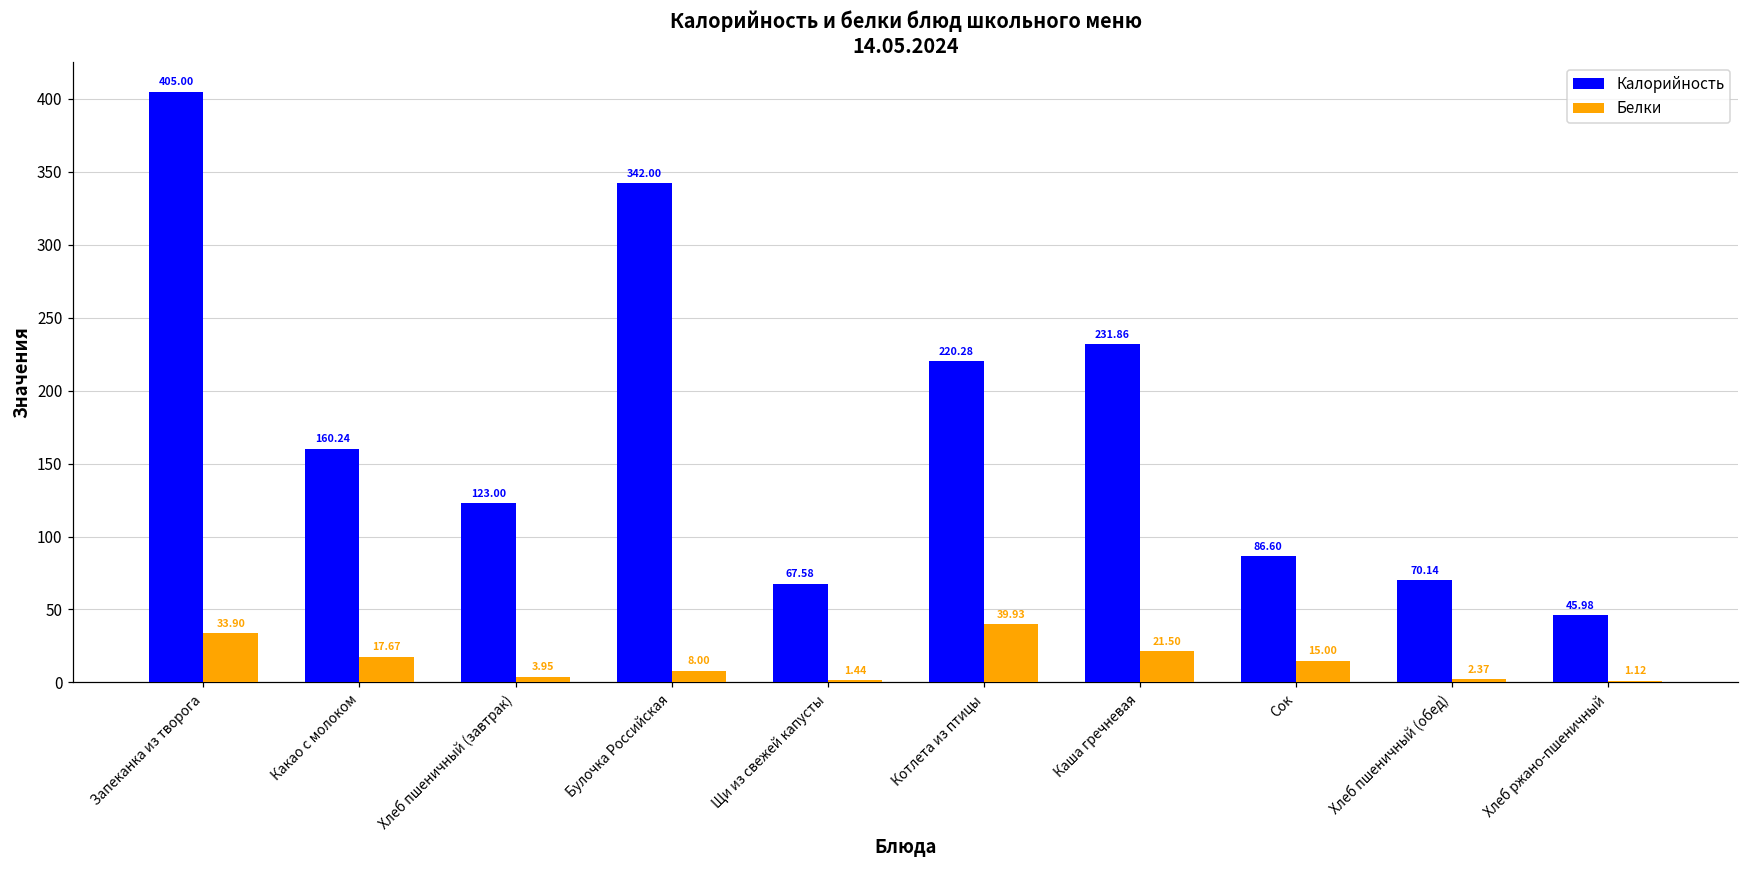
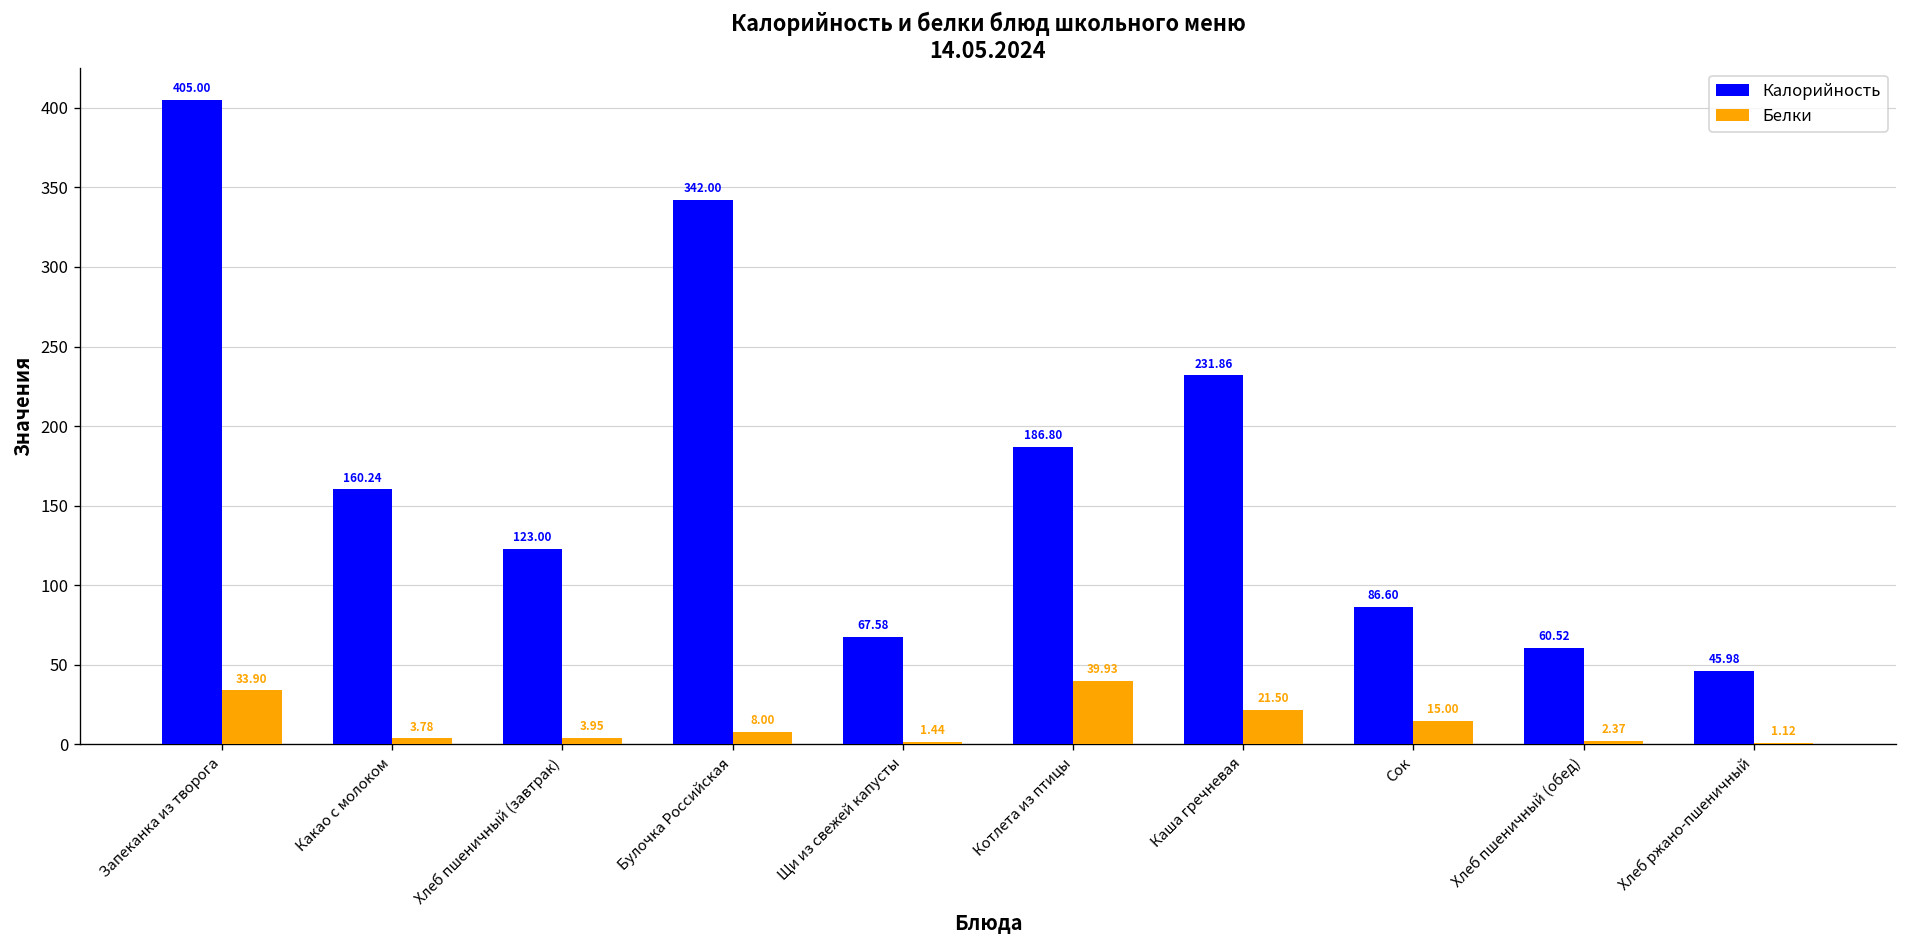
Белки, Какао с молоком: 17.67 -> 3.78
Калорийность, Котлета из птицы: 220.28 -> 186.80
Калорийность, Хлеб пшеничный (обед): 70.14 -> 60.52
